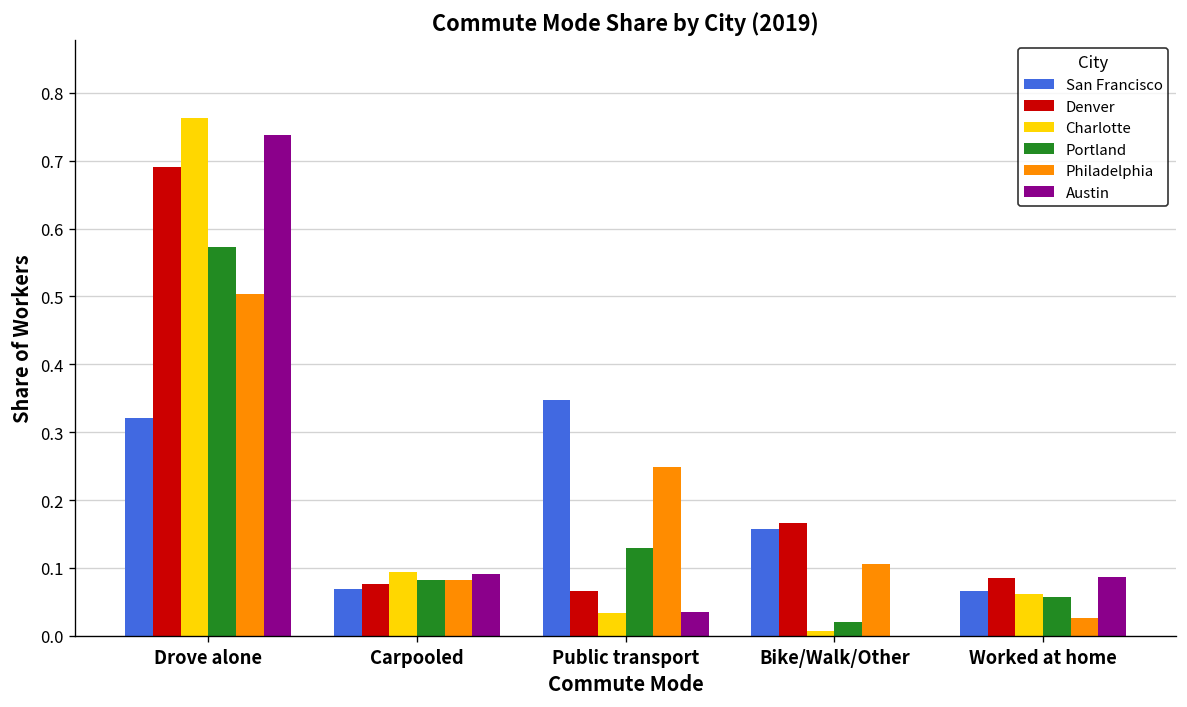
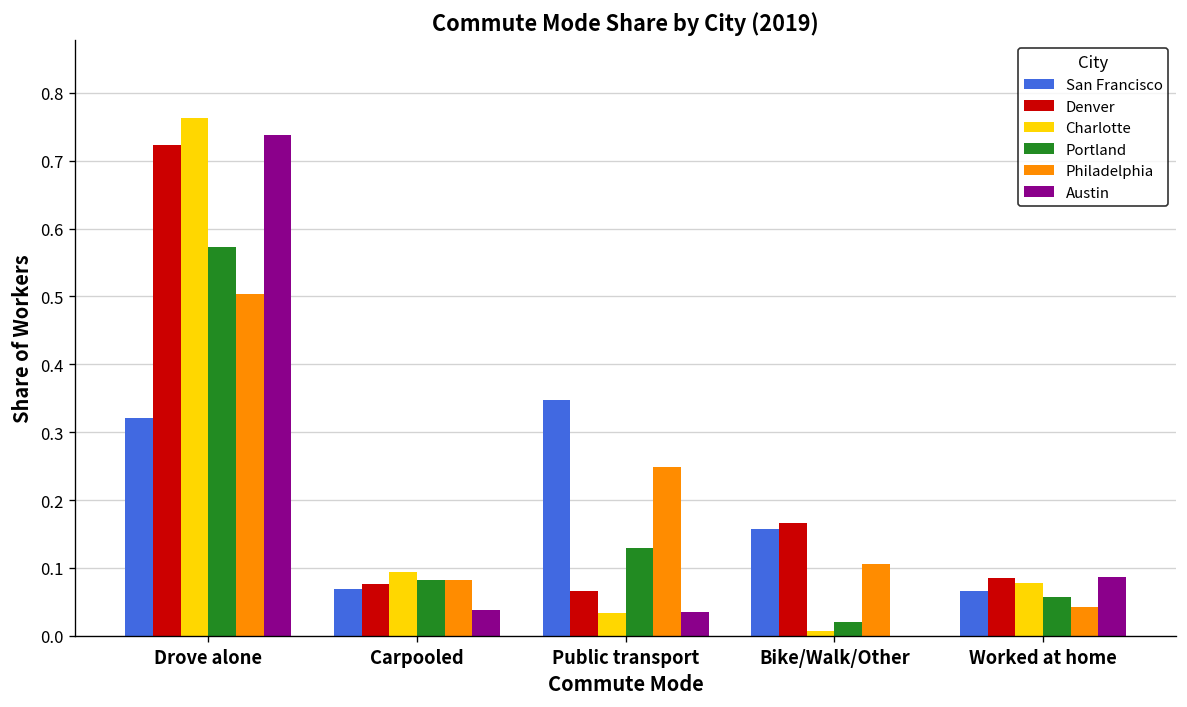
Denver, Drove alone: 0.69 -> 0.72
Austin, Carpooled: 0.09 -> 0.04
Charlotte, Worked at home: 0.06 -> 0.08
Philadelphia, Worked at home: 0.03 -> 0.04
